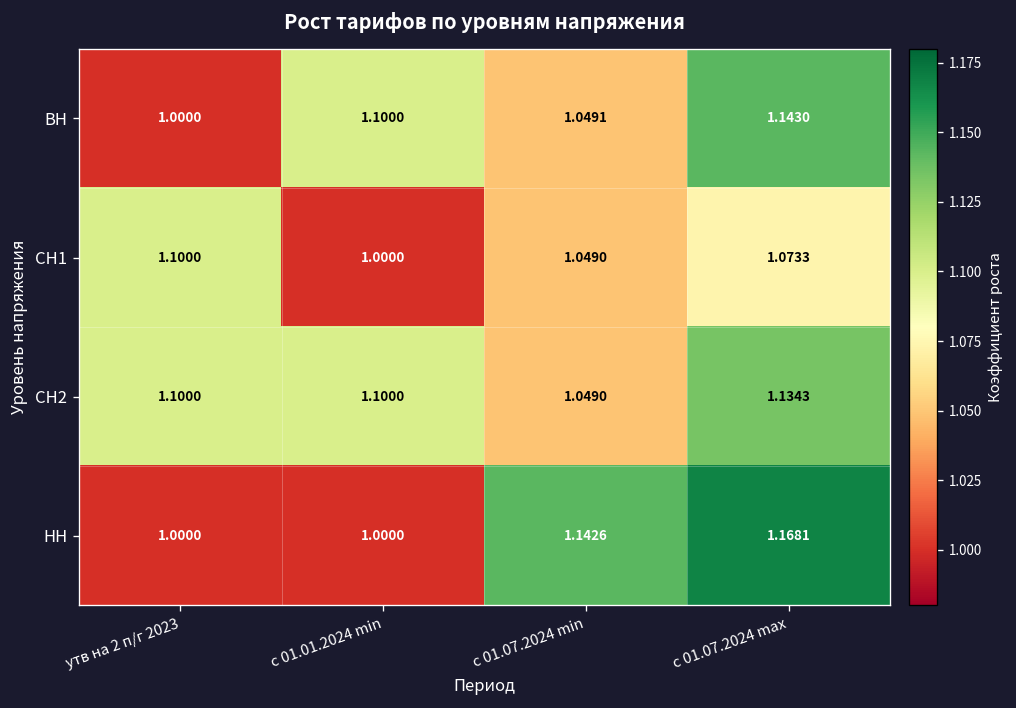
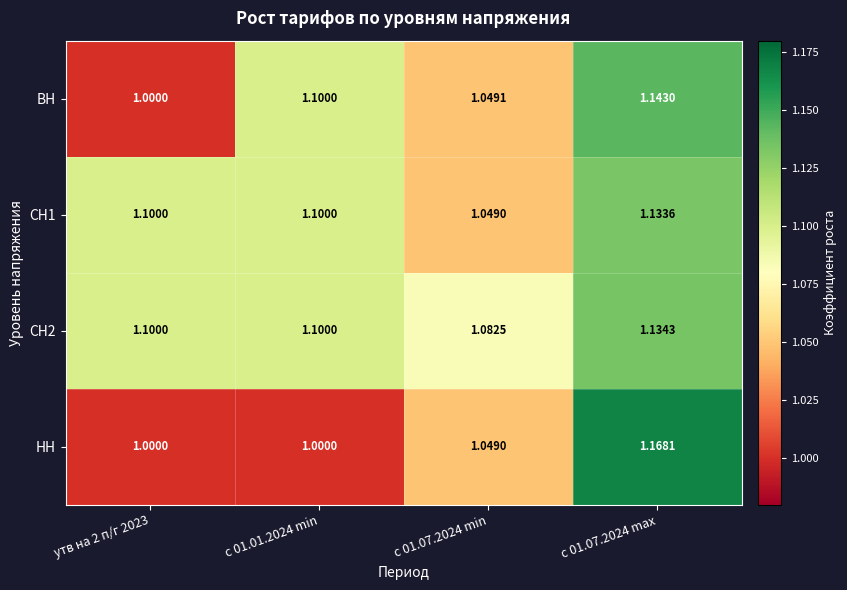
СН1, с 01.01.2024 min: 1.0000 -> 1.1000
СН1, с 01.07.2024 max: 1.0733 -> 1.1336
СН2, с 01.07.2024 min: 1.0490 -> 1.0825
НН, с 01.07.2024 min: 1.1426 -> 1.0490
